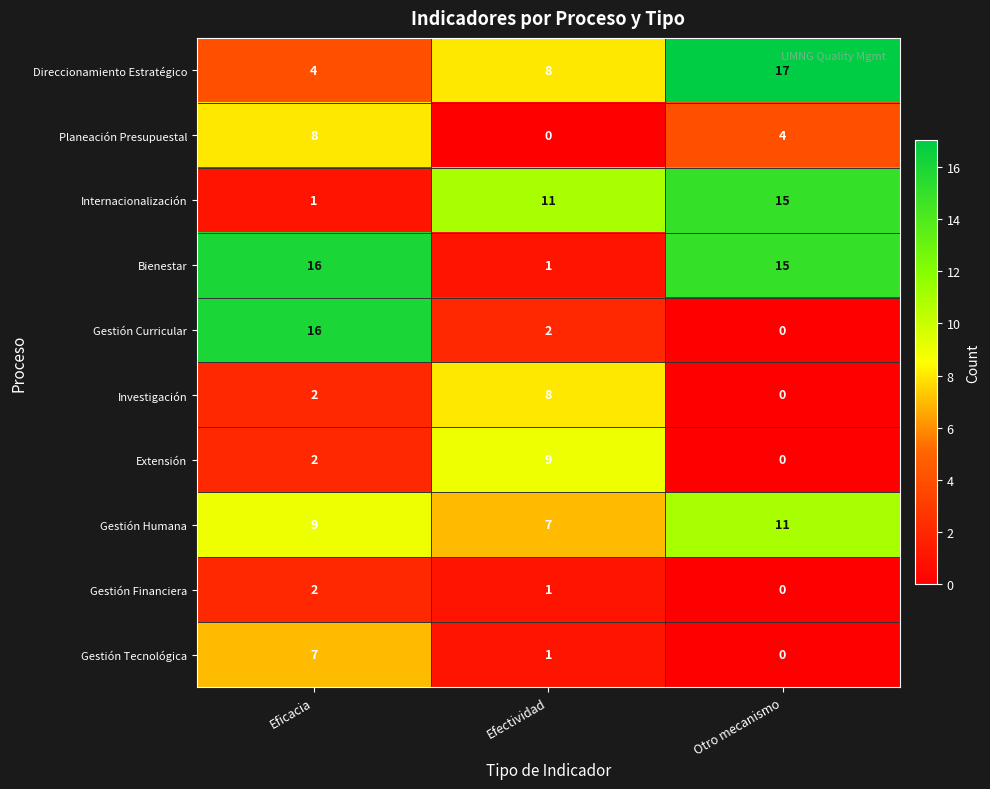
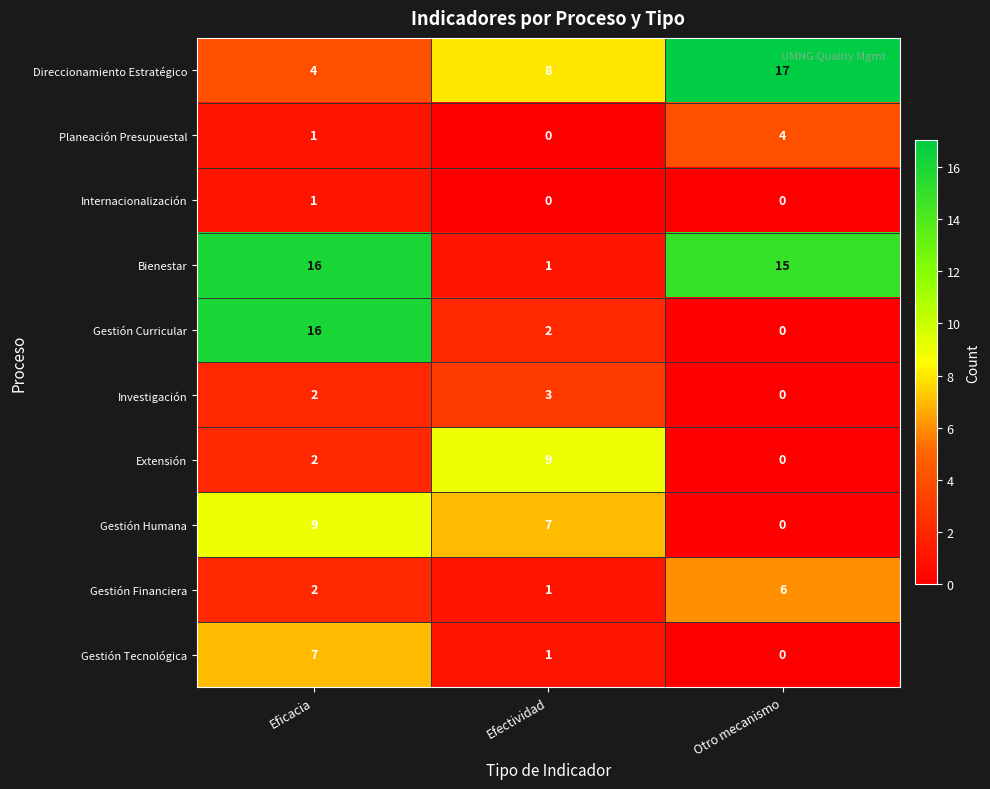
Planeación Presupuestal, Eficacia: 8 -> 1
Internacionalización, Efectividad: 11 -> 0
Internacionalización, Otro mecanismo: 15 -> 0
Investigación, Efectividad: 8 -> 3
Gestión Humana, Otro mecanismo: 11 -> 0
Gestión Financiera, Otro mecanismo: 0 -> 6
